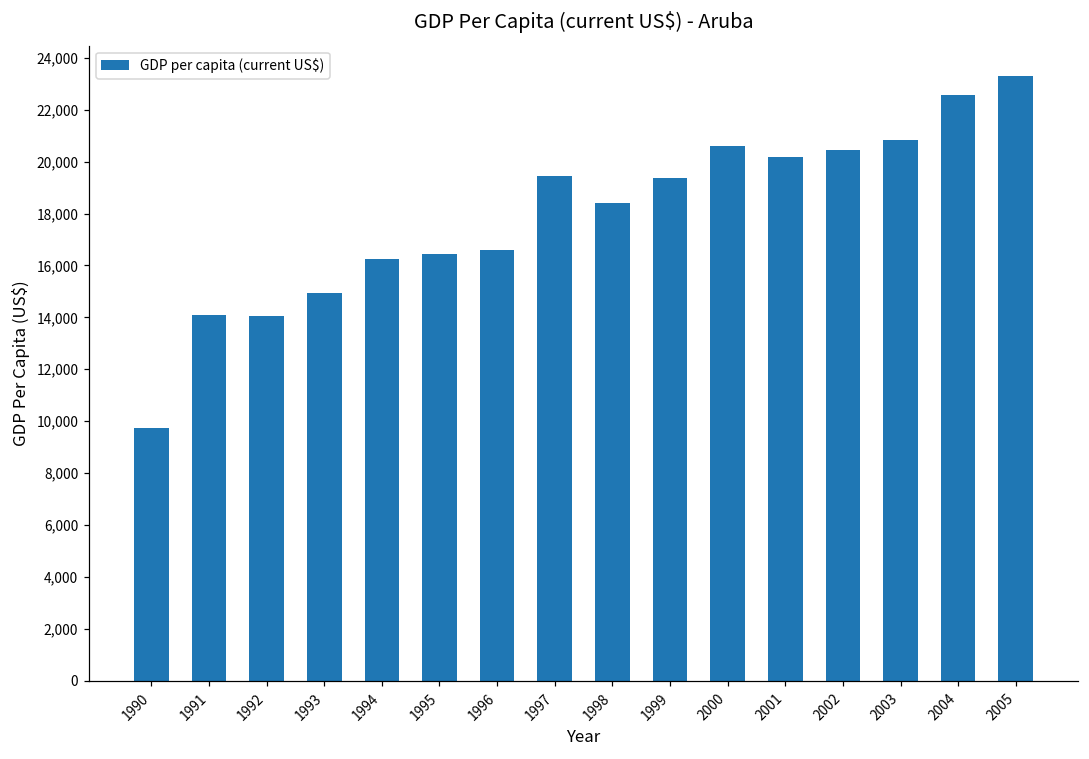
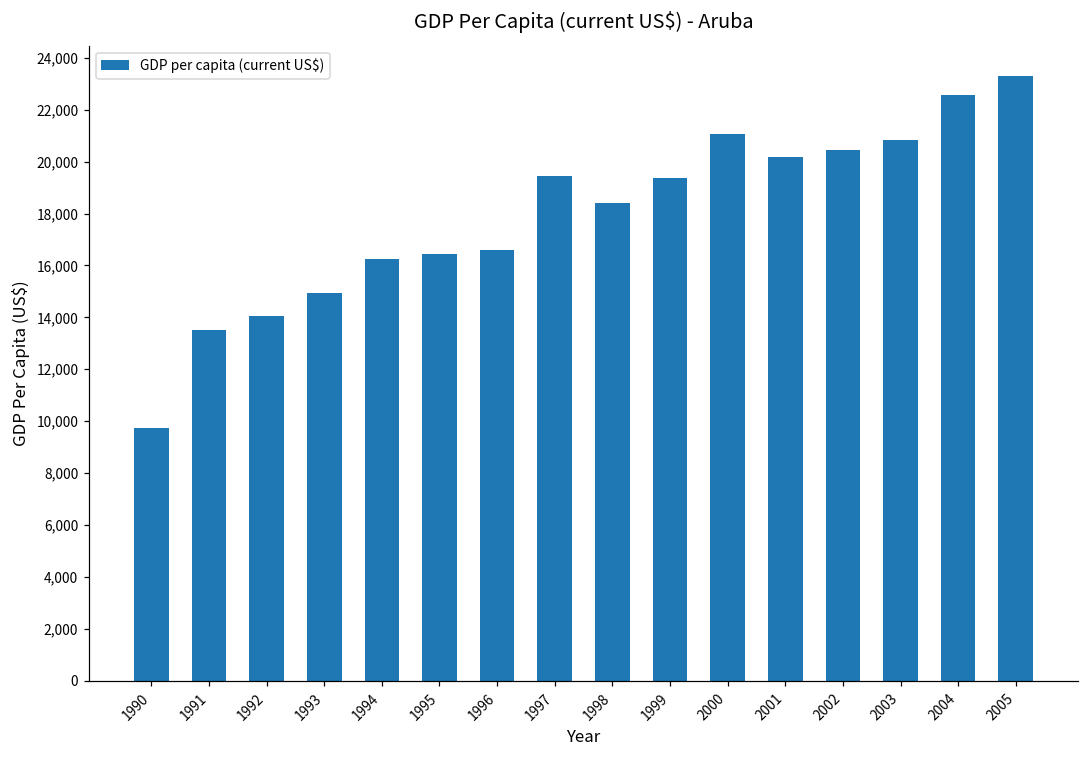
1991: 14,100 -> 13,500
2000: 20,600 -> 21,000
